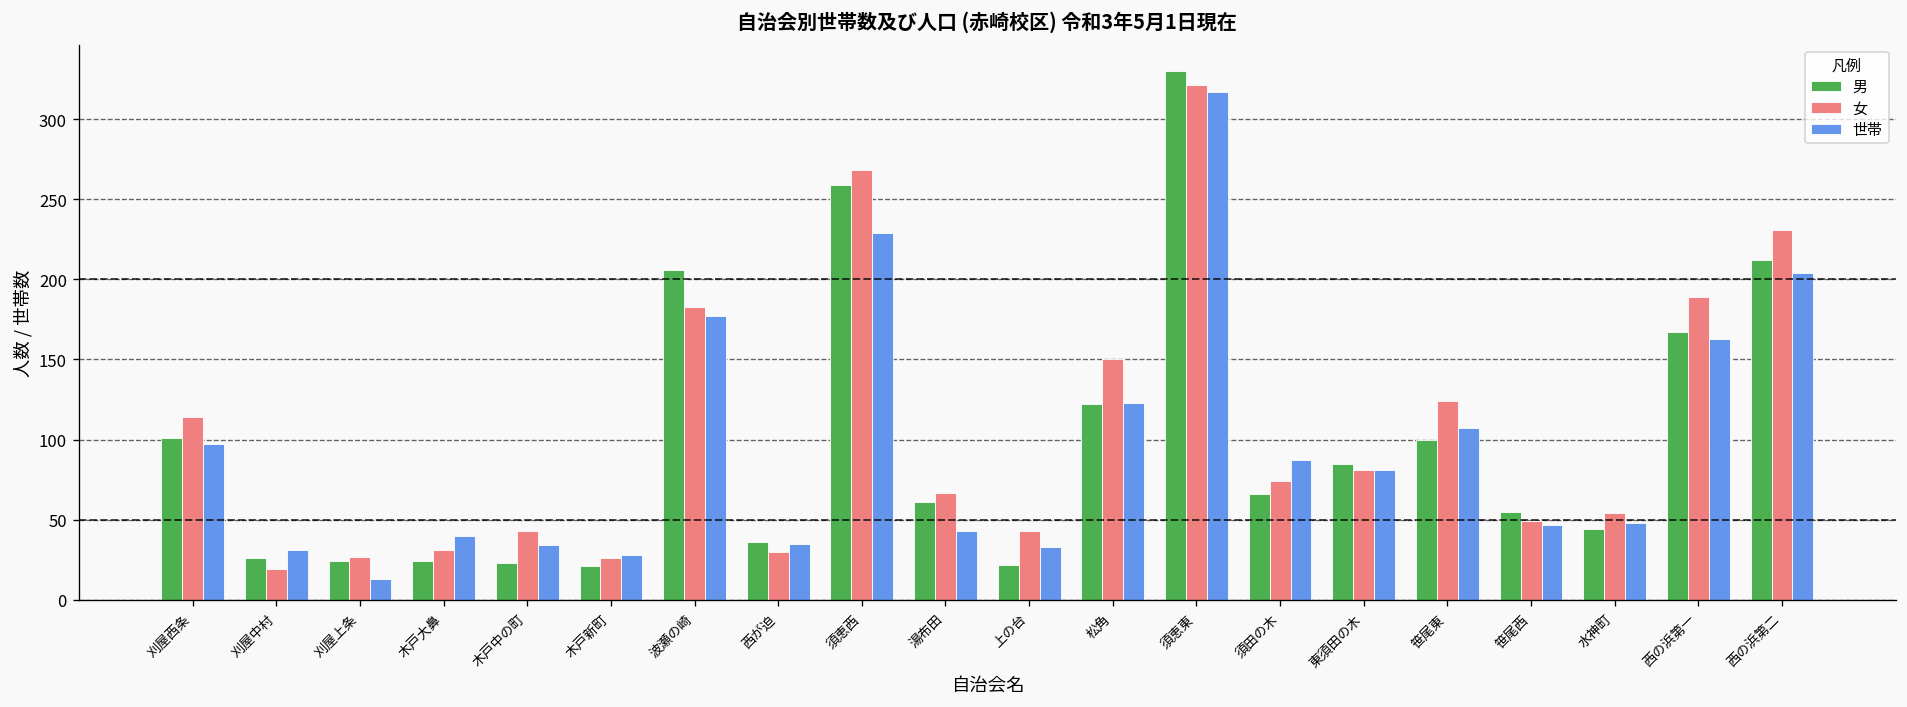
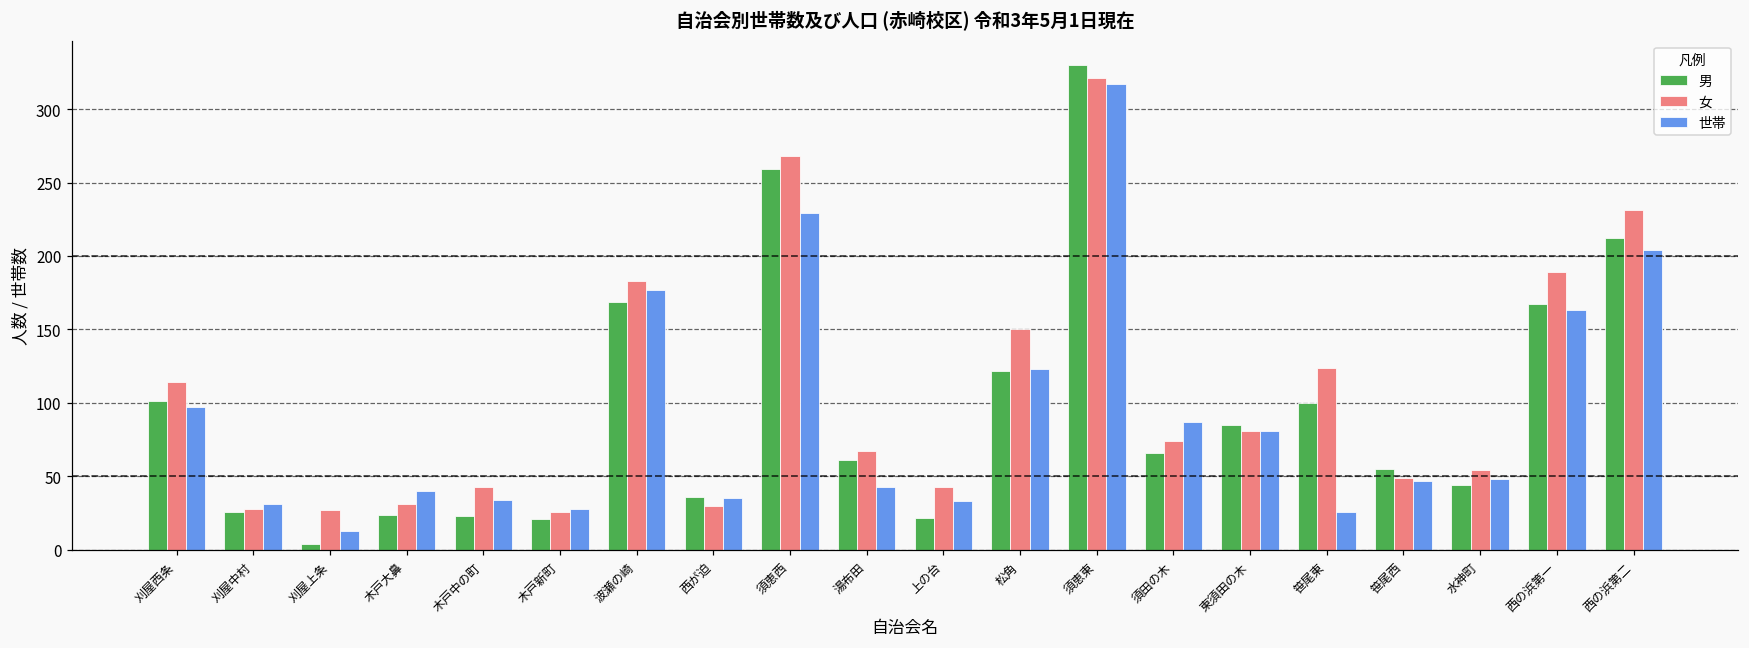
女, 刈屋中村: 19 -> 28
男, 刈屋上条: 24 -> 4
男, 波瀬の崎: 206 -> 169
世帯, 笹尾東: 107 -> 26
